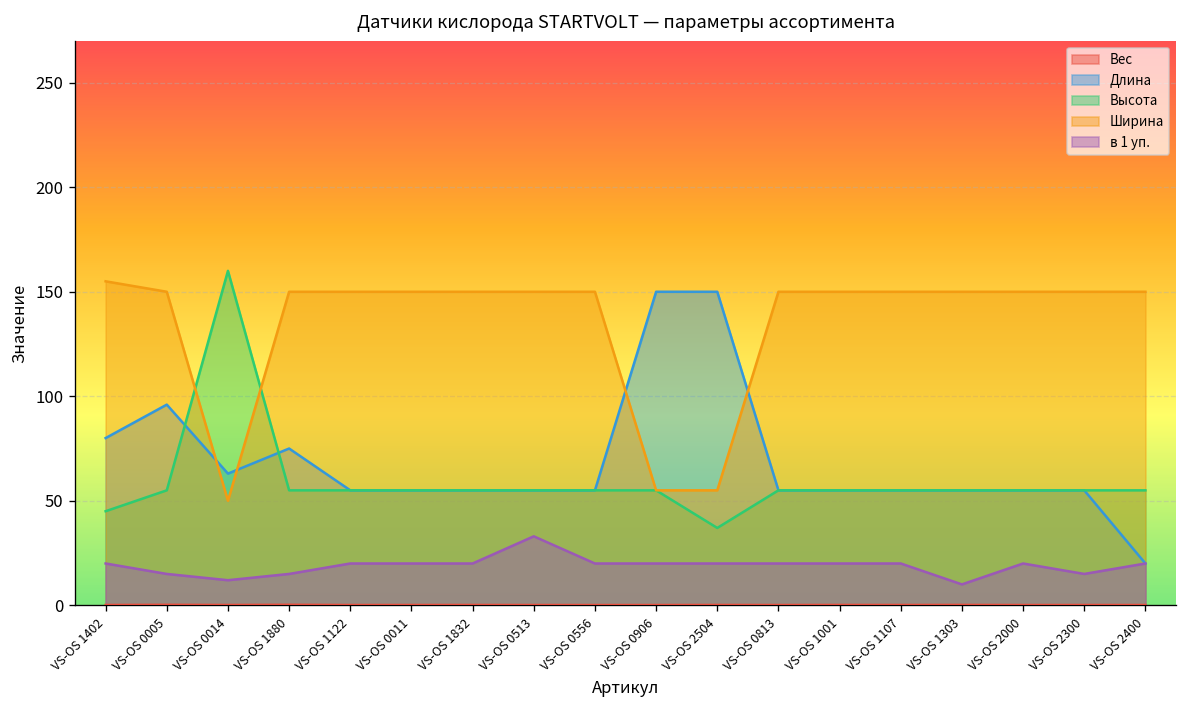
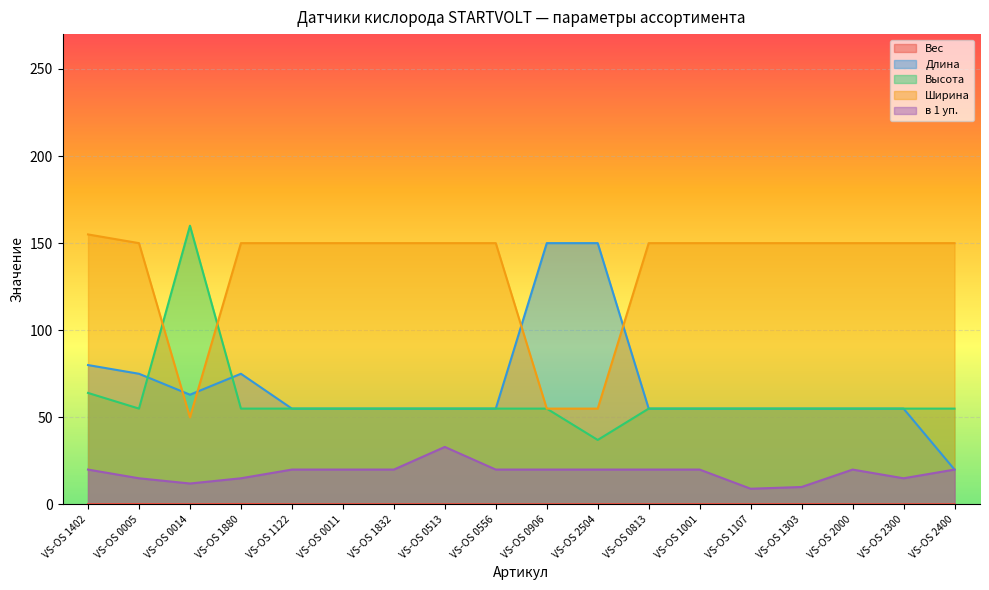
Высота, VS-OS 1402: 45 -> 64
Длина, VS-OS 0005: 96 -> 75
в 1 уп., VS-OS 1107: 20 -> 9
